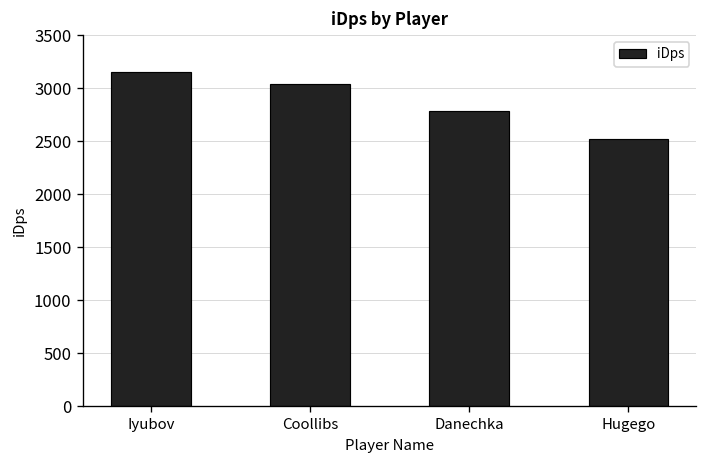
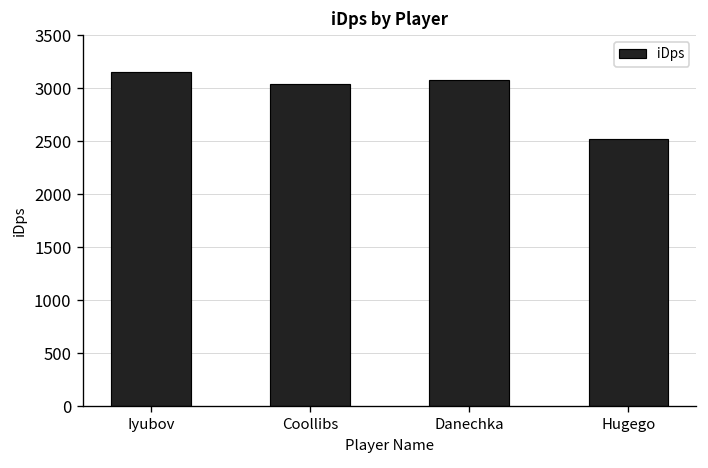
Danechka: 2800 -> 3100
